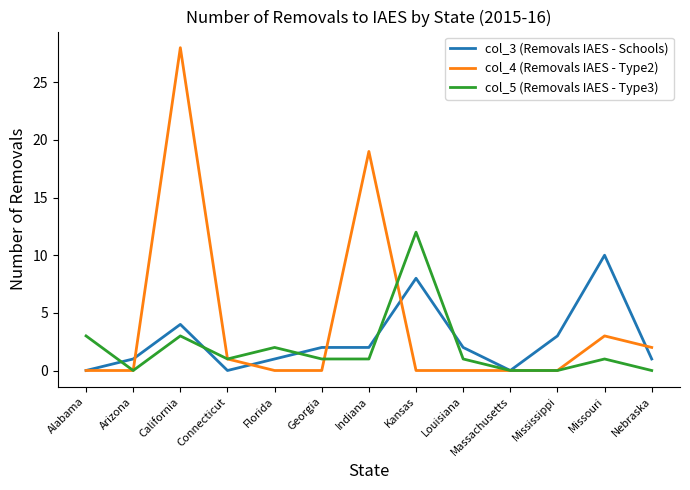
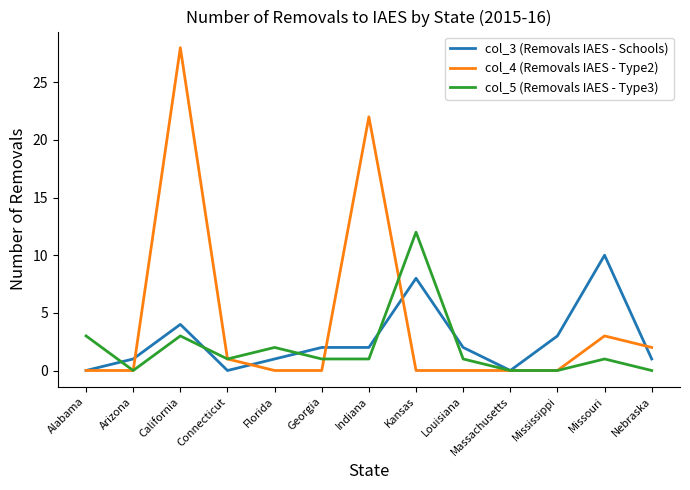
col_4 (Removals IAES - Type2), Indiana: 19 -> 22
